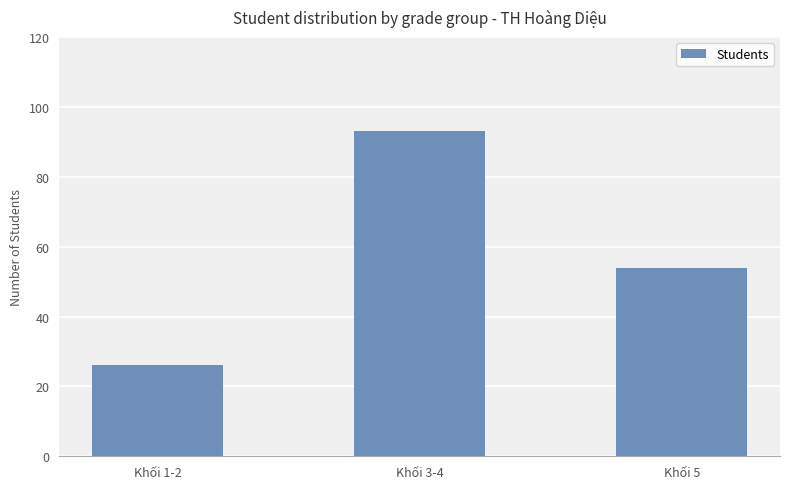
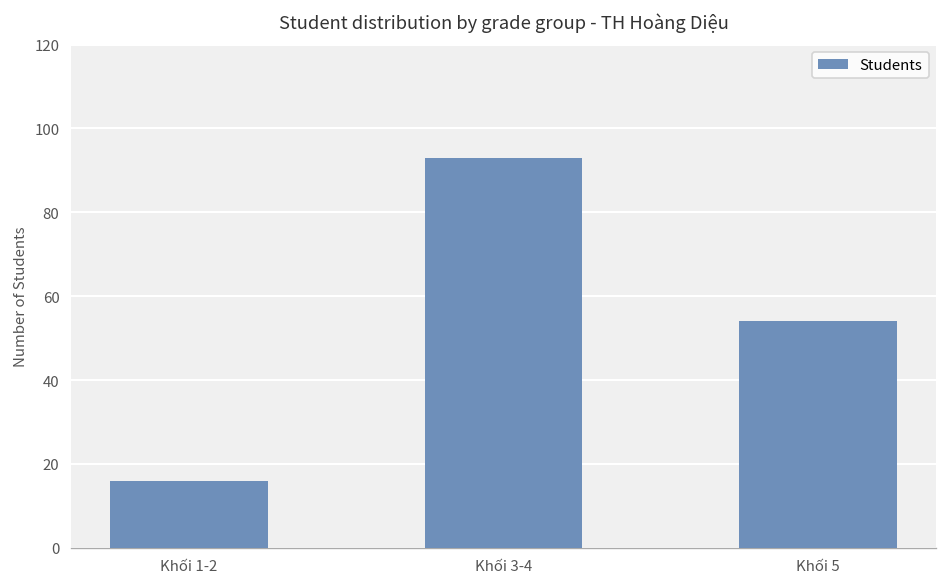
Khối 1-2: 26 -> 16
